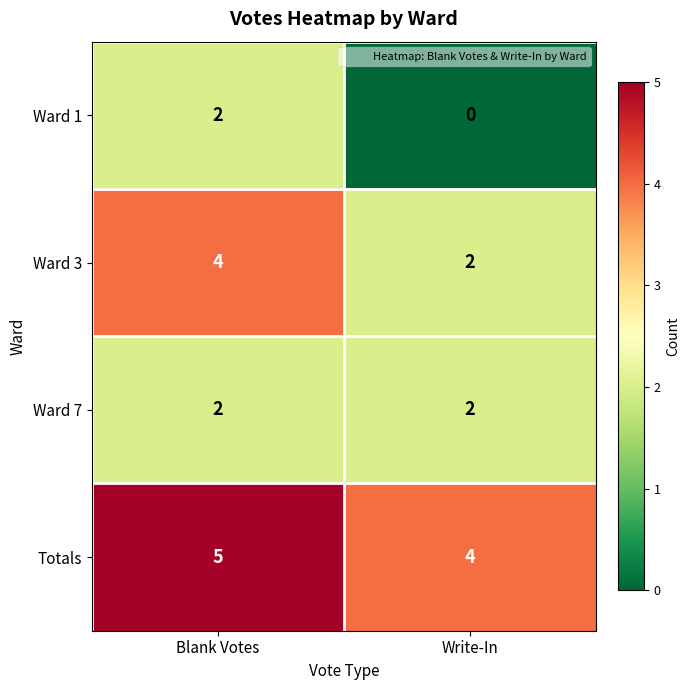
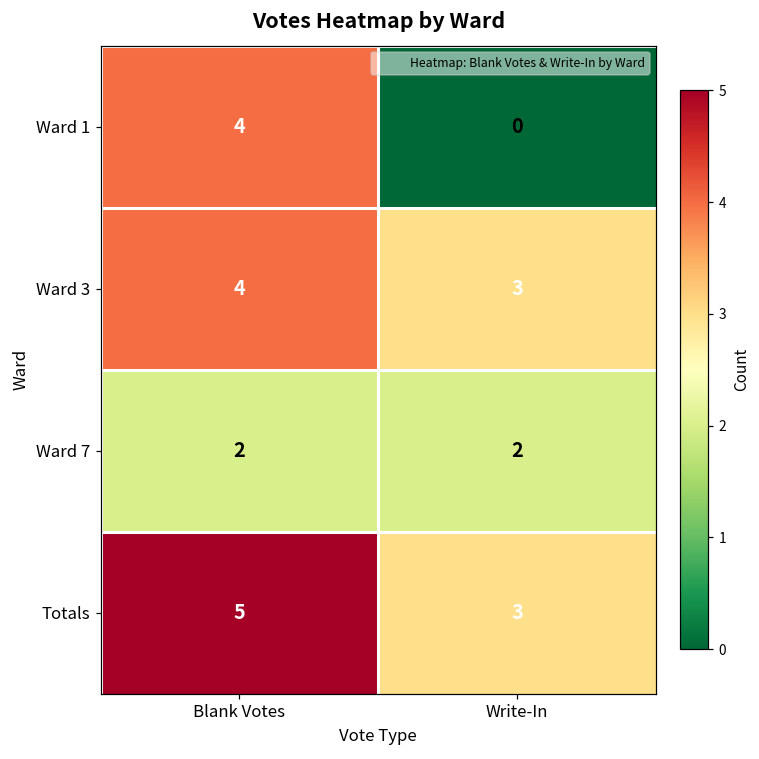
Ward 1, Blank Votes: 2 -> 4
Ward 3, Write-In: 2 -> 3
Totals, Write-In: 4 -> 3
